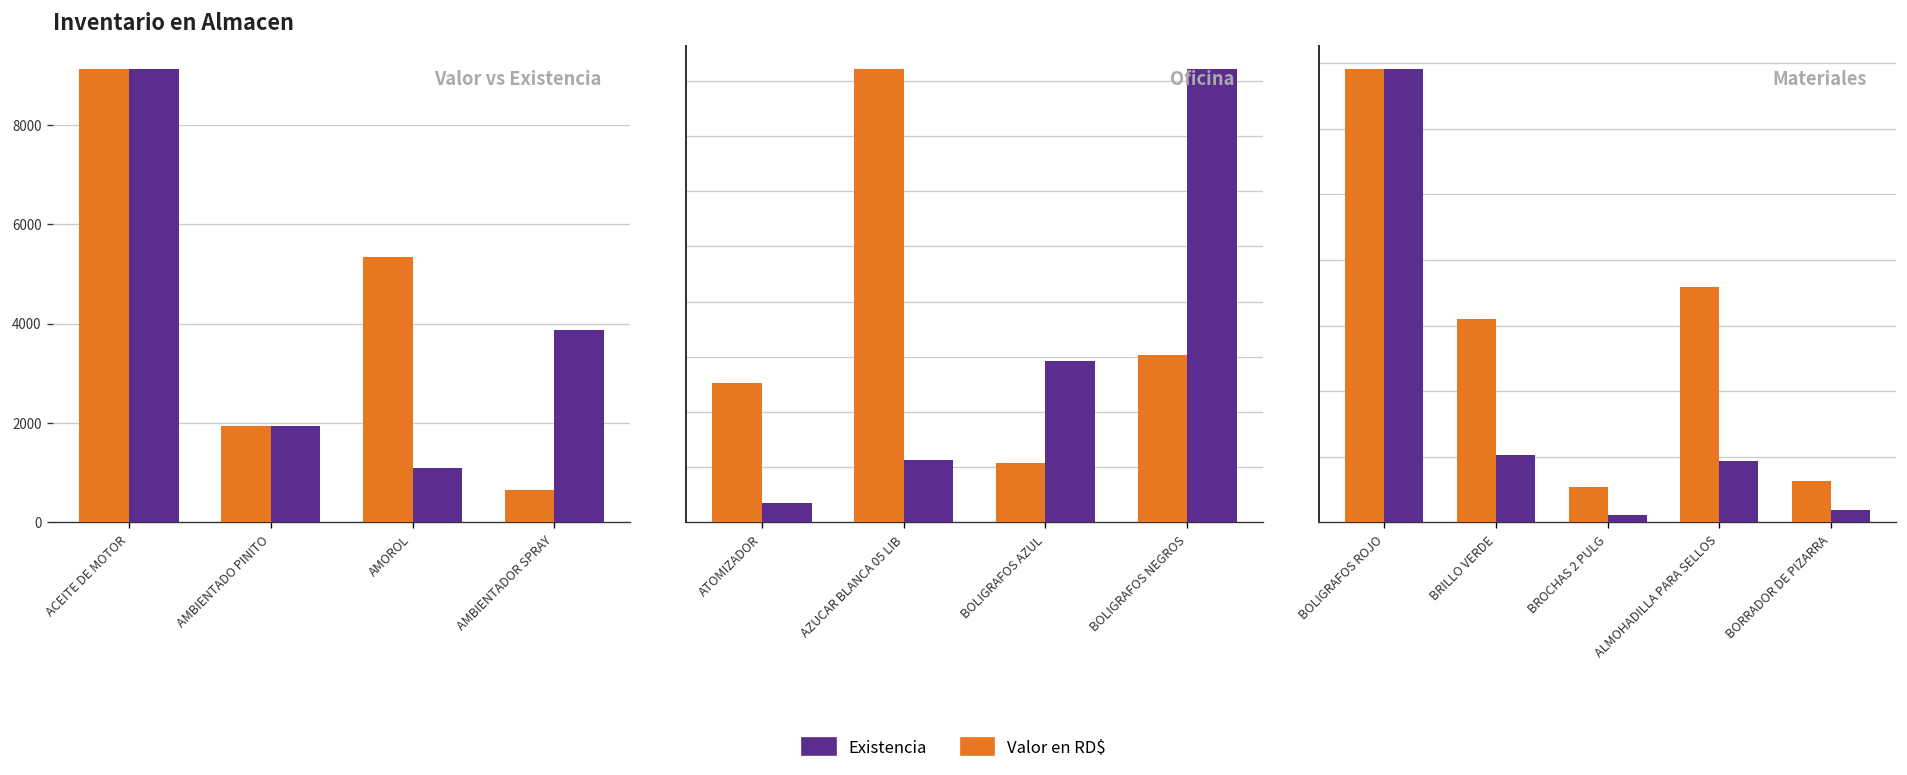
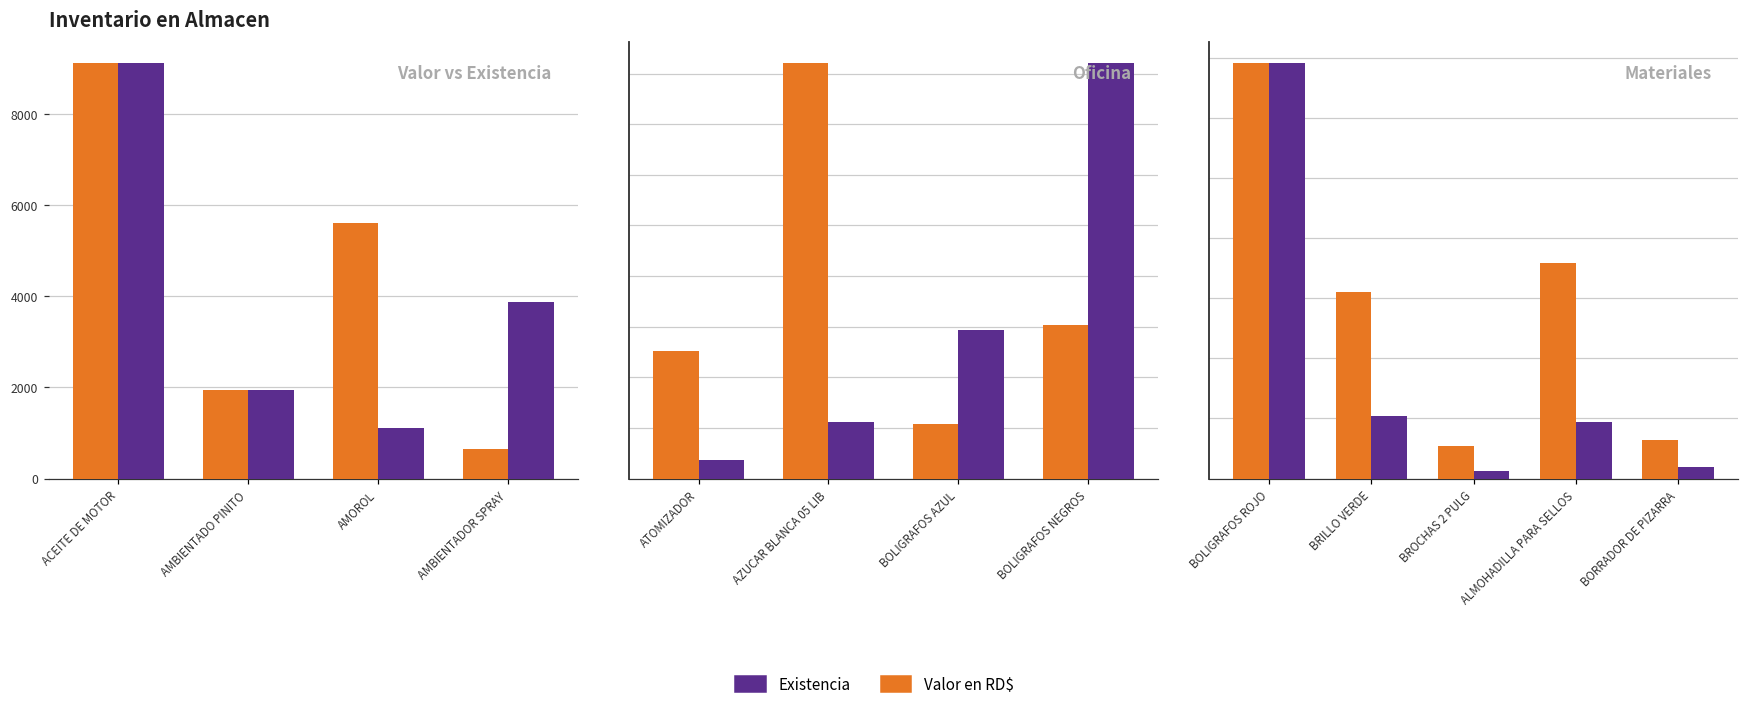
Inventario en Almacen, Valor en RD$, AMOROL: 5300 -> 5600
